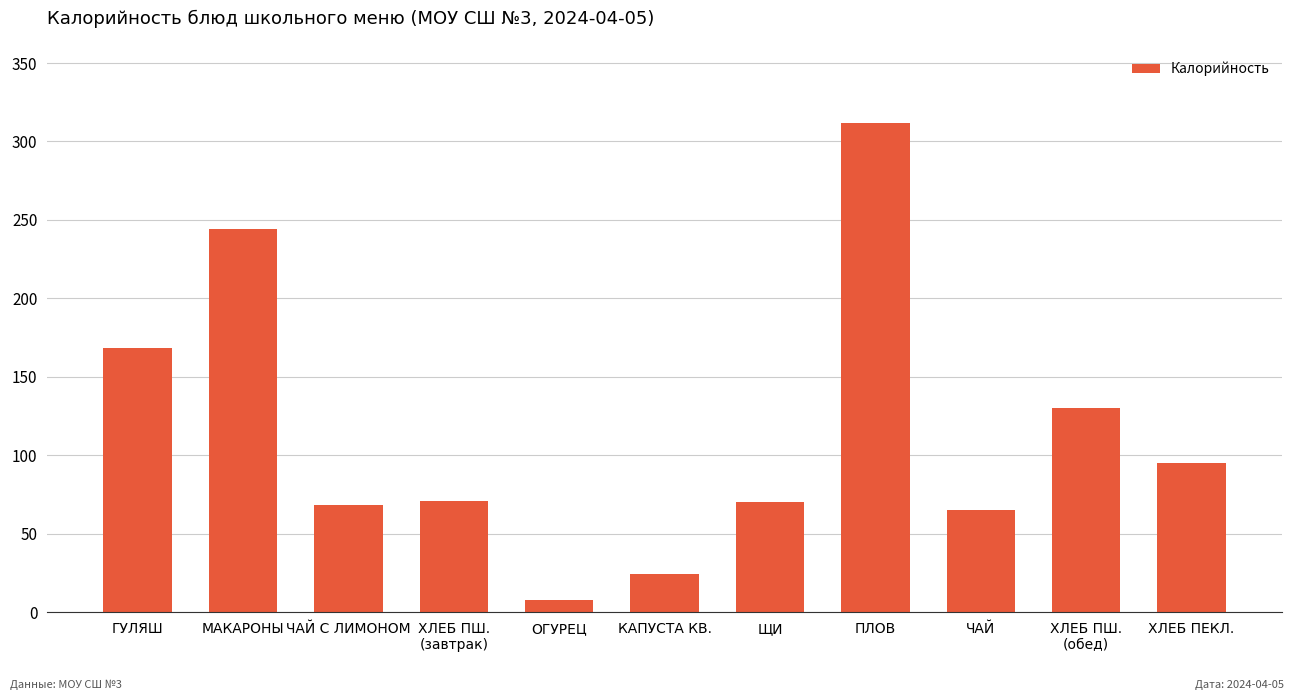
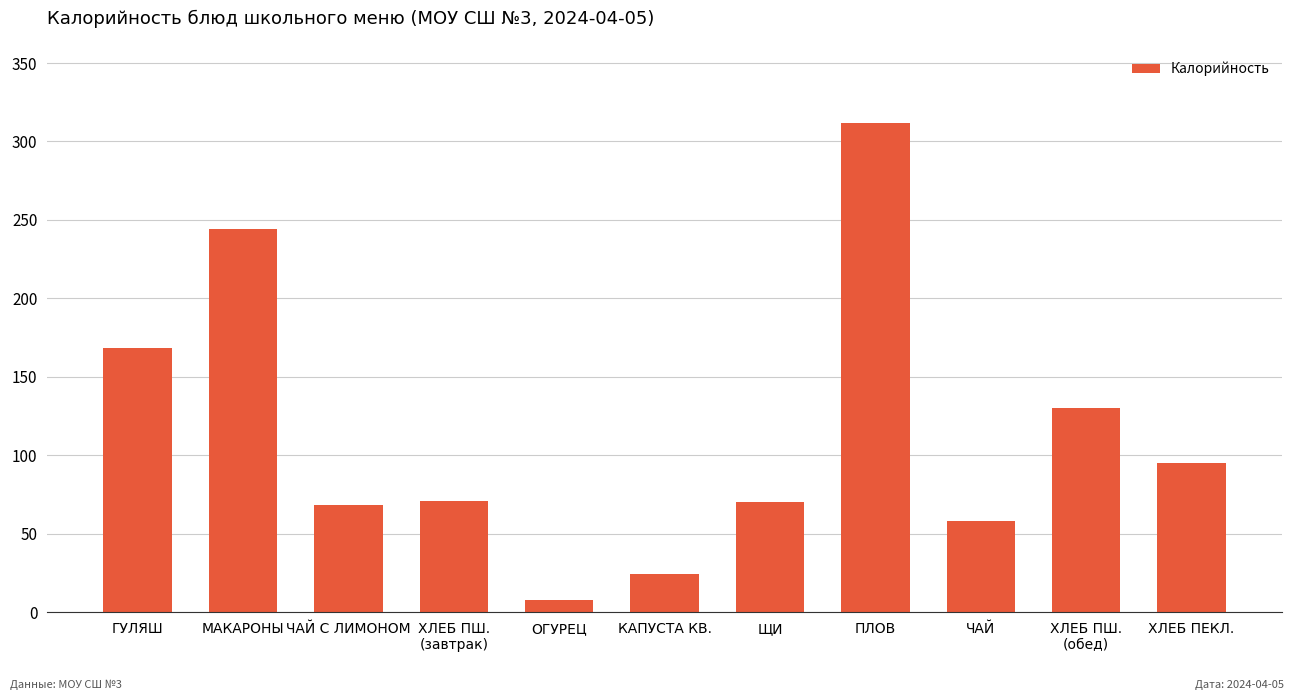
ЧАЙ: 65 -> 58
